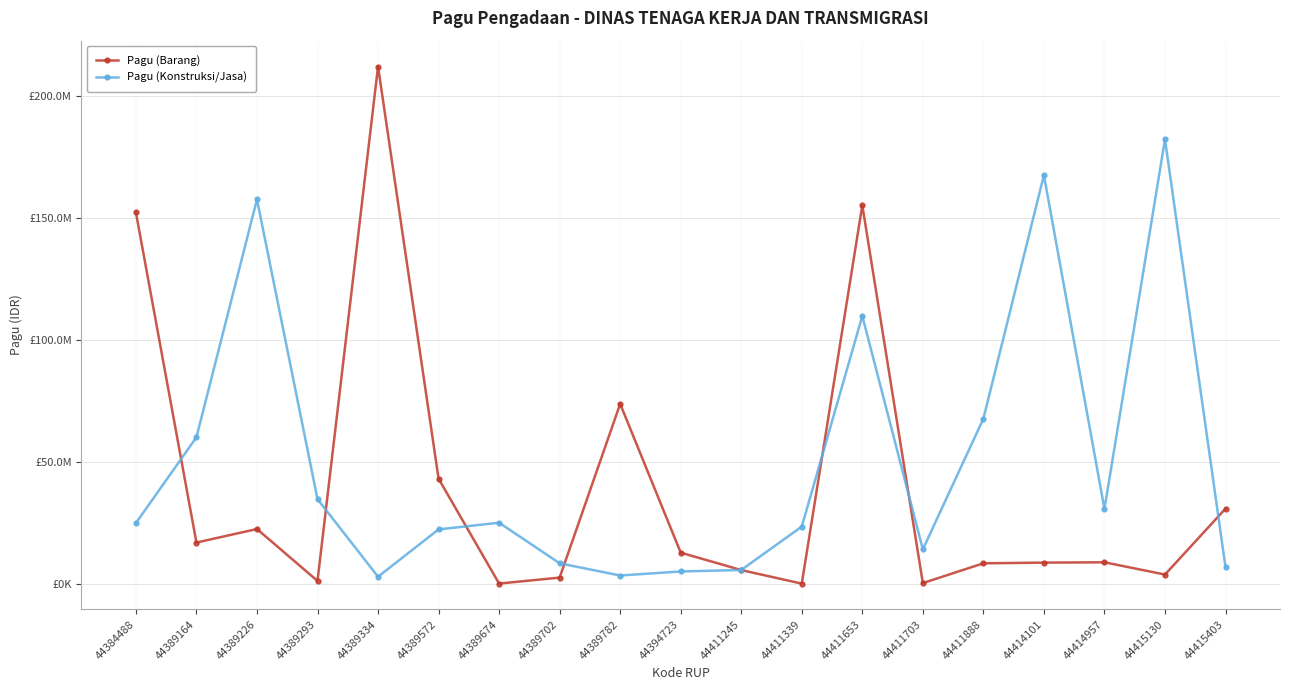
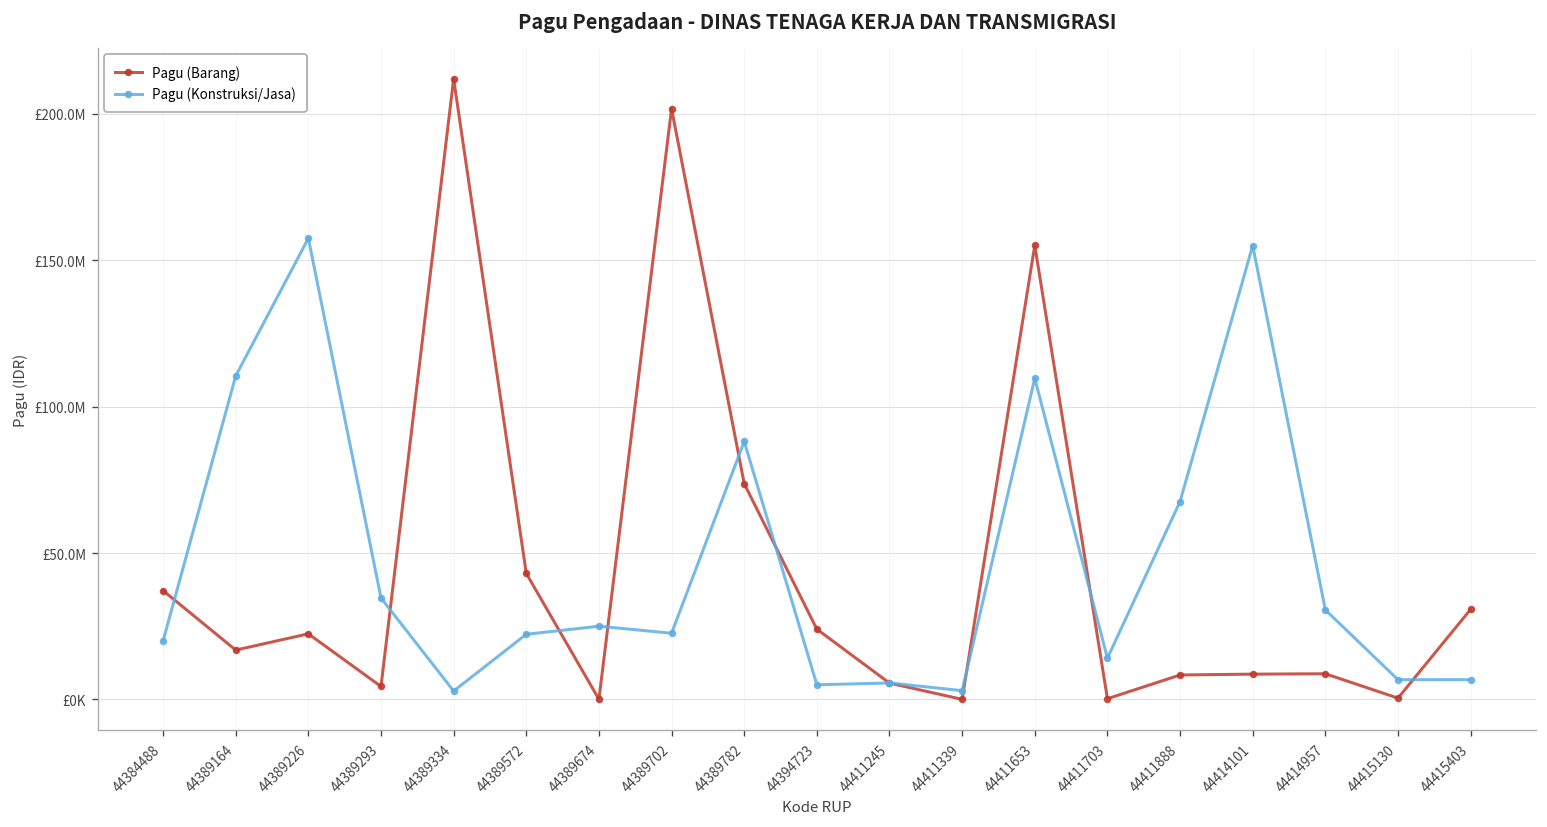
Pagu (Barang), 44384488: £152000000 -> £37000000
Pagu (Konstruksi/Jasa), 44384488: £25000000 -> £20000000
Pagu (Konstruksi/Jasa), 44389164: £60000000 -> £110000000
Pagu (Barang), 44389293: £1000000 -> £4000000
Pagu (Barang), 44389702: £3000000 -> £202000000
Pagu (Konstruksi/Jasa), 44389702: £8000000 -> £23000000
Pagu (Konstruksi/Jasa), 44389782: £3000000 -> £88000000
Pagu (Barang), 44394723: £13000000 -> £24000000
Pagu (Konstruksi/Jasa), 44411339: £23000000 -> £3000000
Pagu (Konstruksi/Jasa), 44414101: £167000000 -> £155000000
Pagu (Barang), 44415130: £4000000 -> £0
Pagu (Konstruksi/Jasa), 44415130: £182000000 -> £7000000
